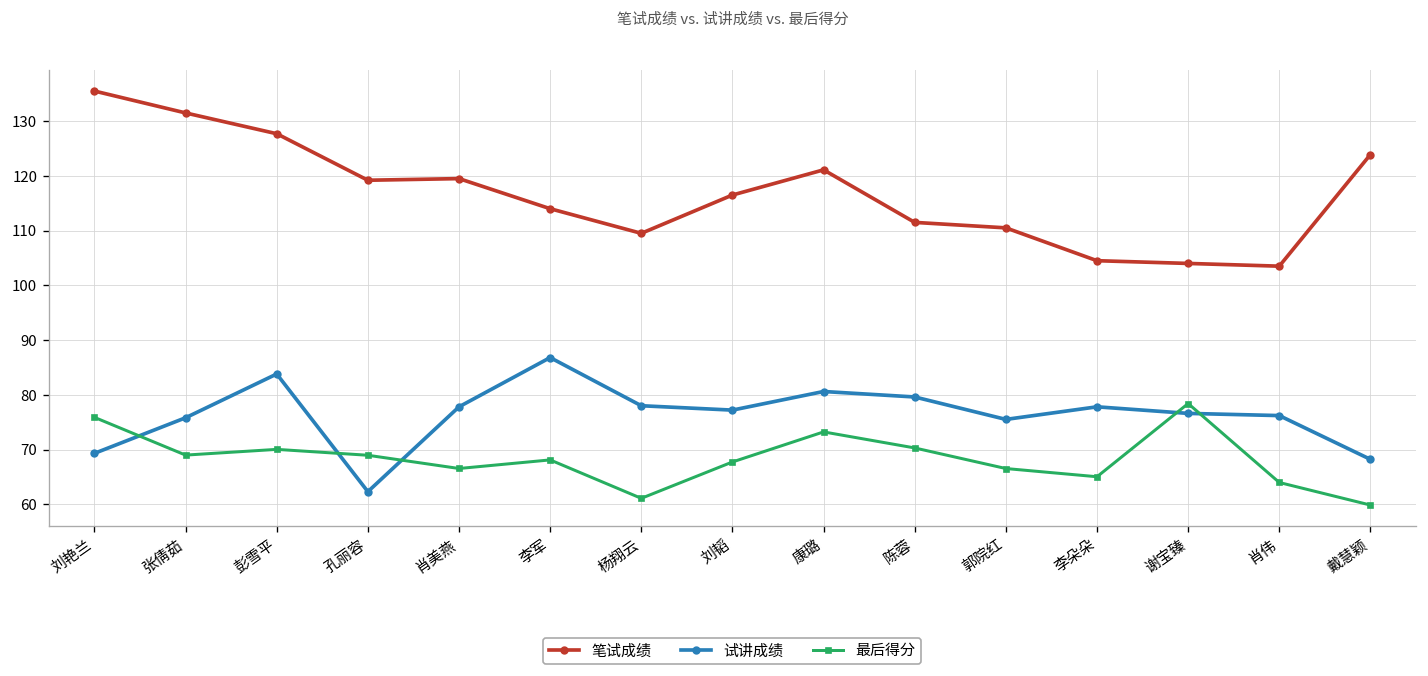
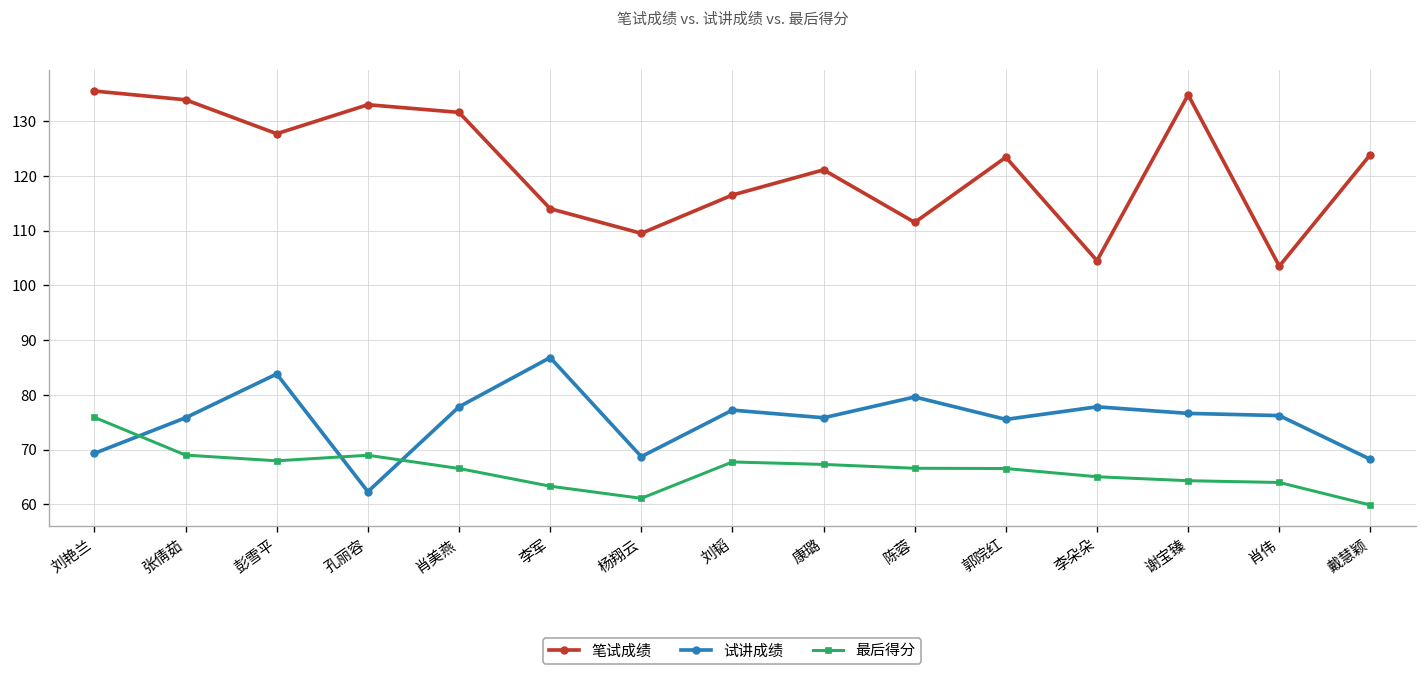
笔试成绩, 张倩茹: 132 -> 134
最后得分, 彭雪平: 70 -> 68
笔试成绩, 孔丽容: 119 -> 133
笔试成绩, 肖美燕: 120 -> 132
最后得分, 李军: 68 -> 63
试讲成绩, 杨翔云: 78 -> 69
试讲成绩, 康璐: 81 -> 76
最后得分, 康璐: 73 -> 67
最后得分, 陈蓉: 70 -> 67
笔试成绩, 郭院红: 111 -> 123
笔试成绩, 谢宝臻: 104 -> 135
最后得分, 谢宝臻: 78 -> 64
